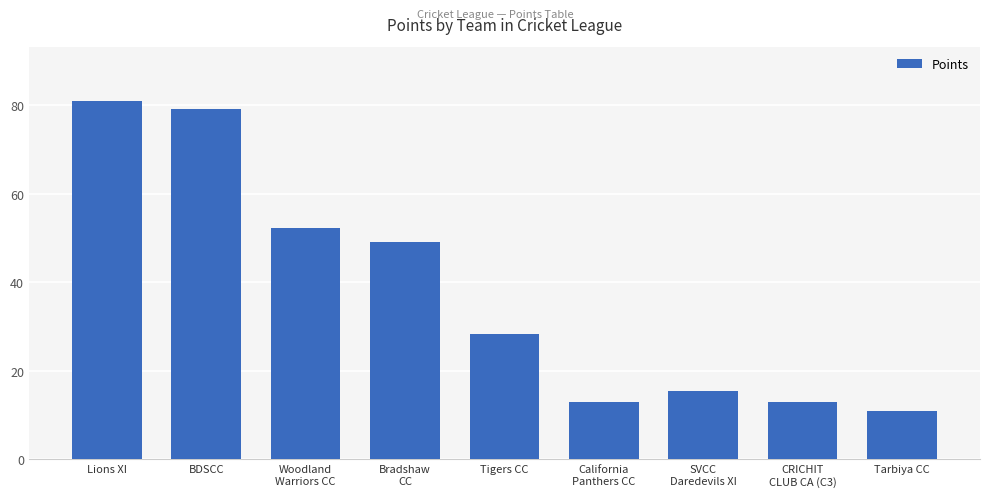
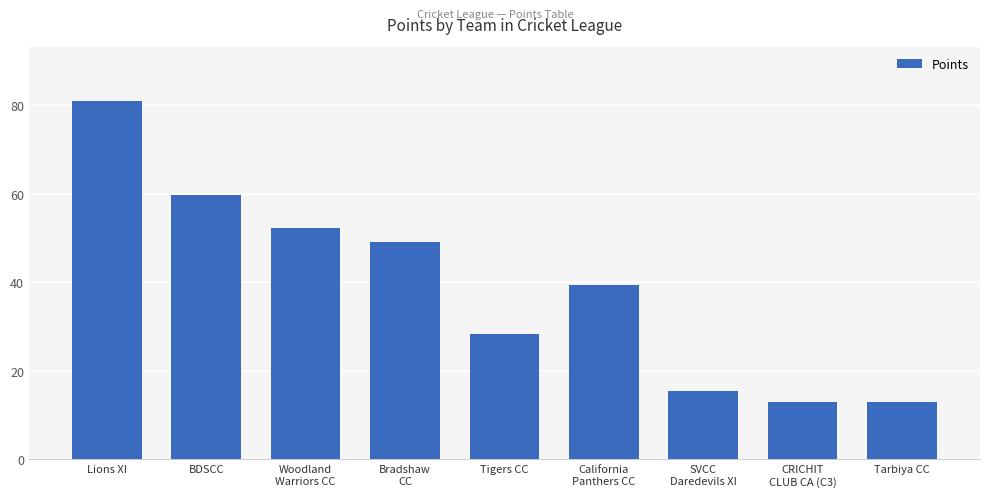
BDSCC: 79 -> 60
California Panthers CC: 13 -> 39
Tarbiya CC: 11 -> 13
